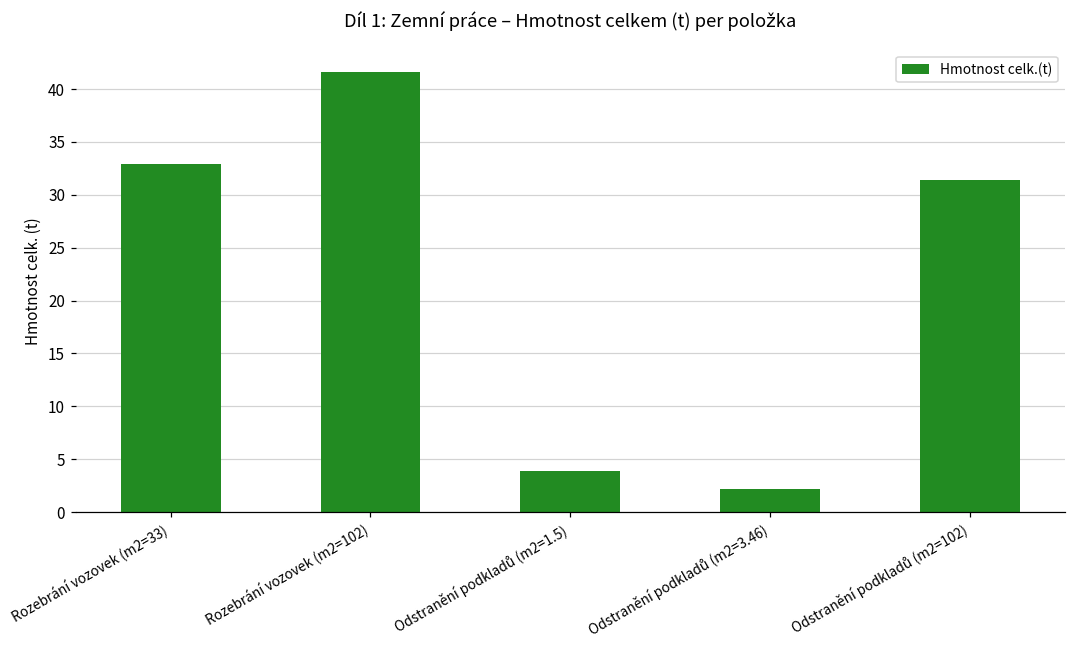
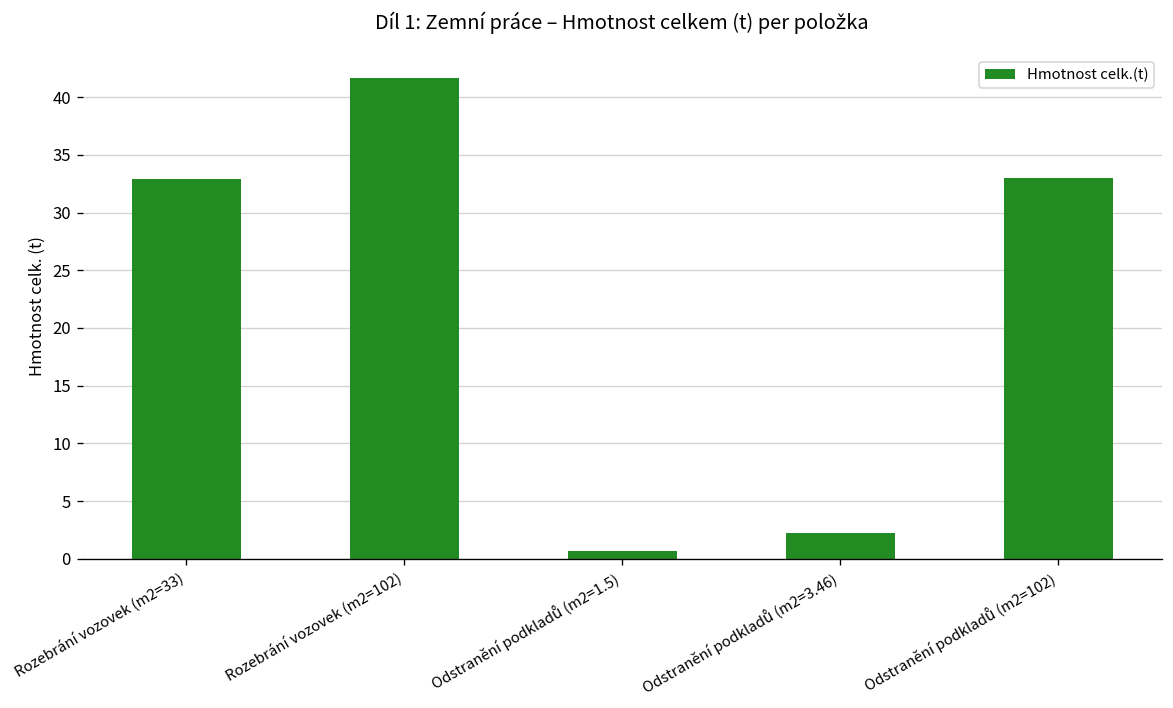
Odstranění podkladů (m2=1.5): 4 -> 1
Odstranění podkladů (m2=102): 31 -> 33
